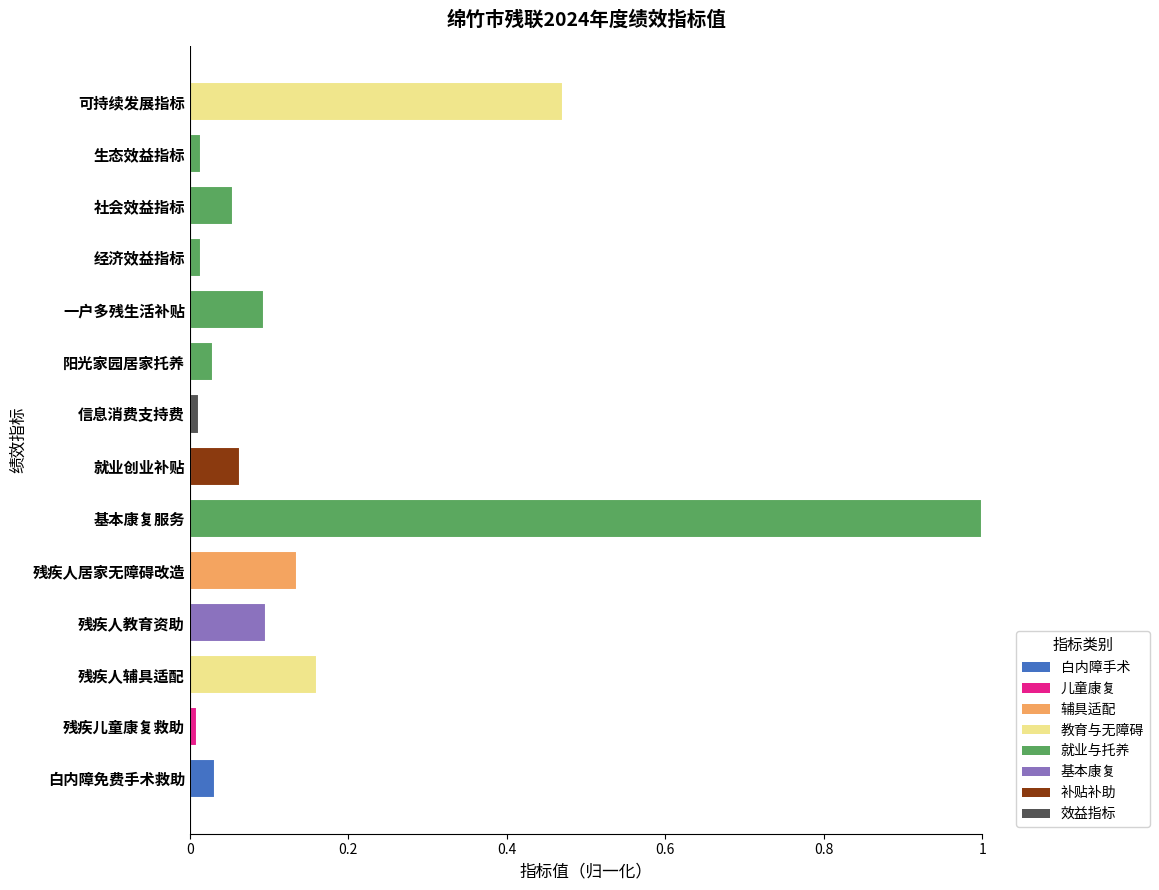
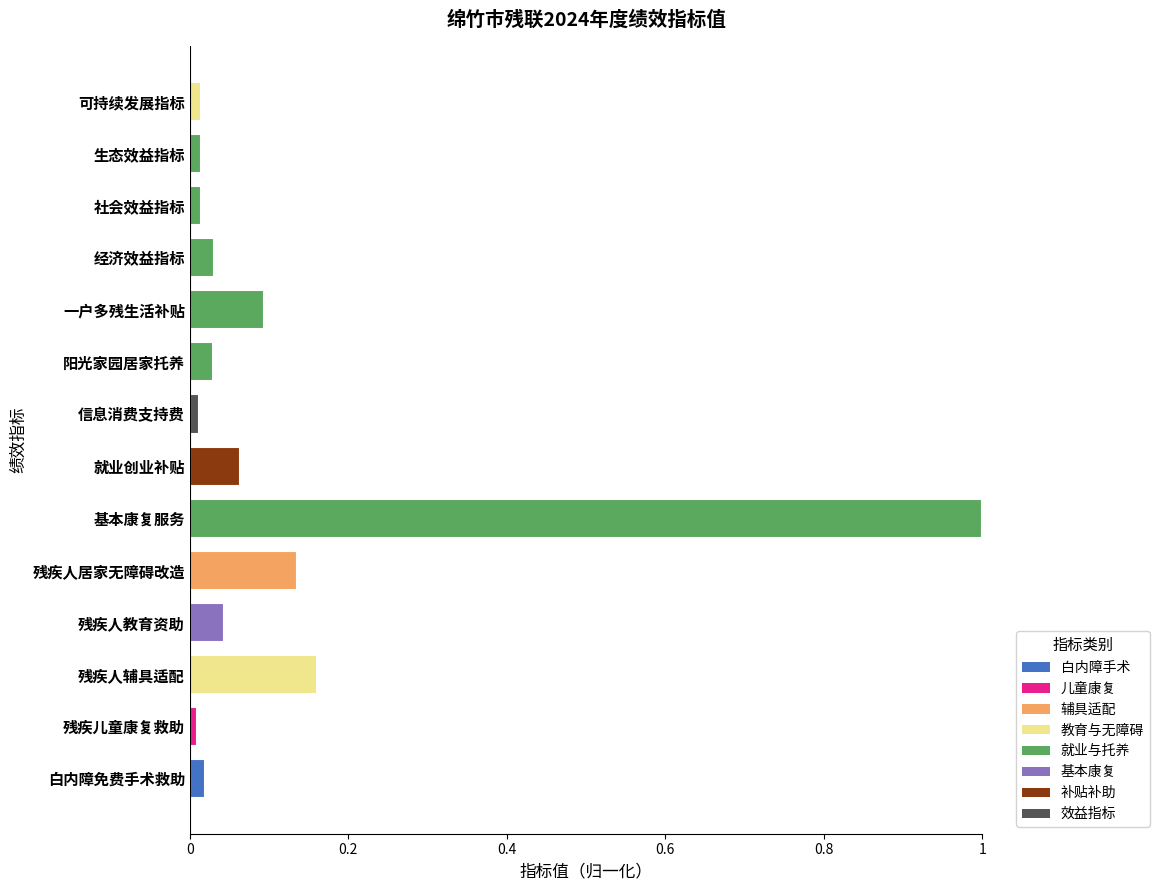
可持续发展指标: 0.47 -> 0.01
社会效益指标: 0.05 -> 0.01
经济效益指标: 0.01 -> 0.03
残疾人教育资助: 0.10 -> 0.04
白内障免费手术救助: 0.03 -> 0.02
